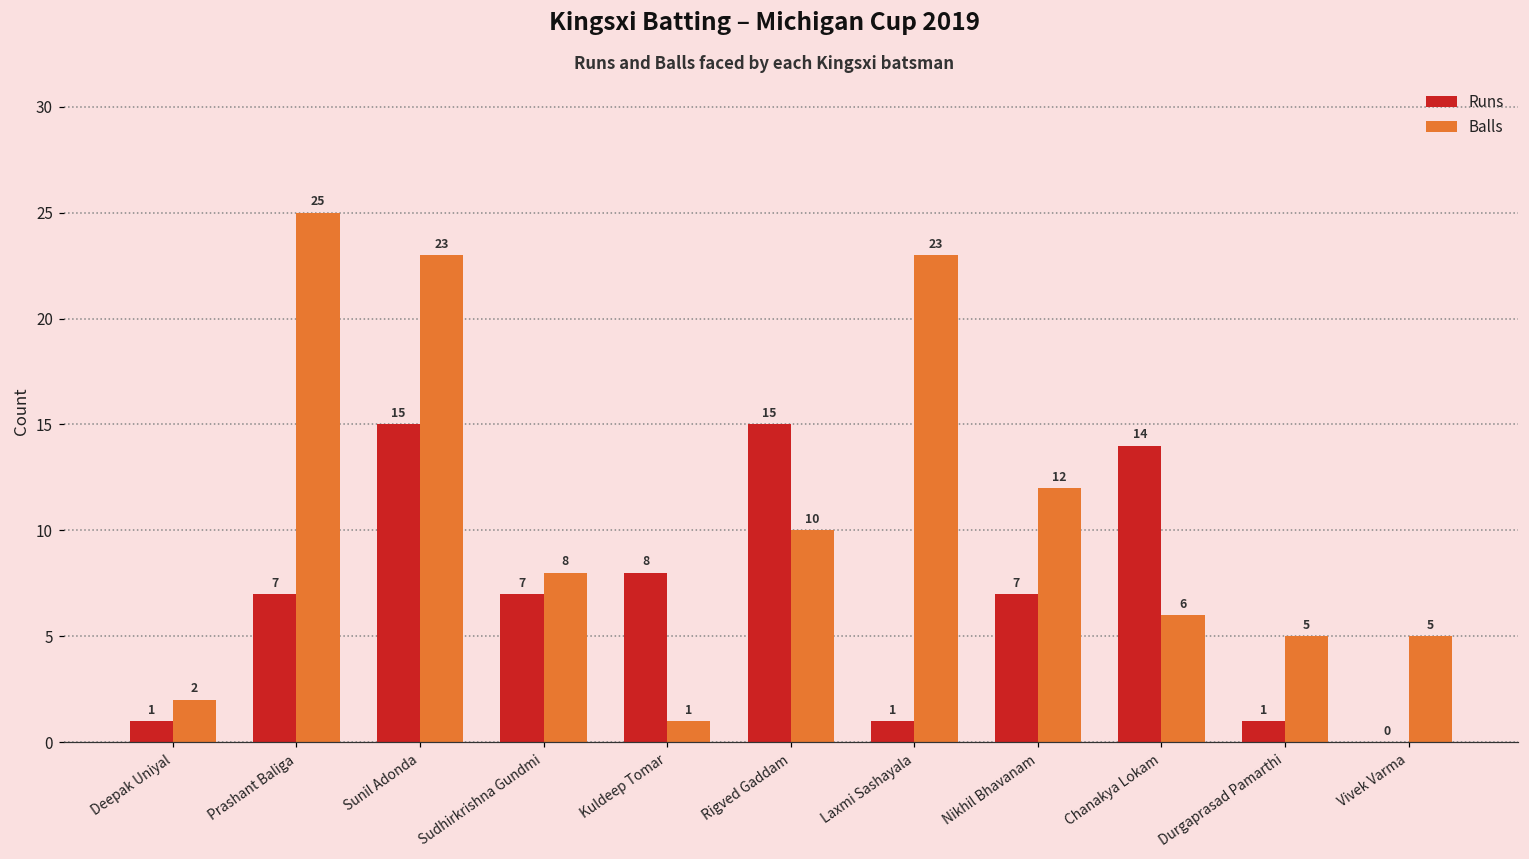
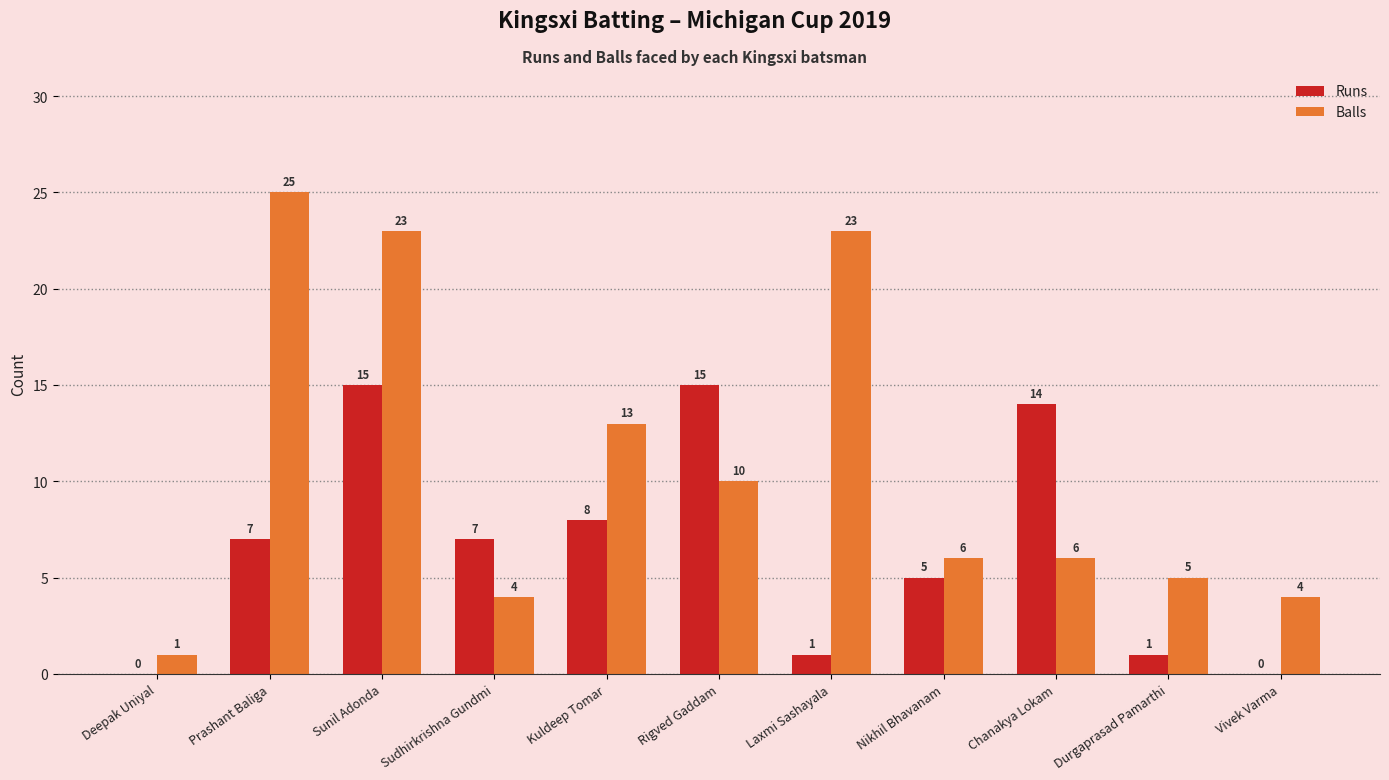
Runs, Deepak Uniyal: 1 -> 0
Balls, Deepak Uniyal: 2 -> 1
Balls, Sudhirkrishna Gundmi: 8 -> 4
Balls, Kuldeep Tomar: 1 -> 13
Runs, Nikhil Bhavanam: 7 -> 5
Balls, Nikhil Bhavanam: 12 -> 6
Balls, Vivek Varma: 5 -> 4
